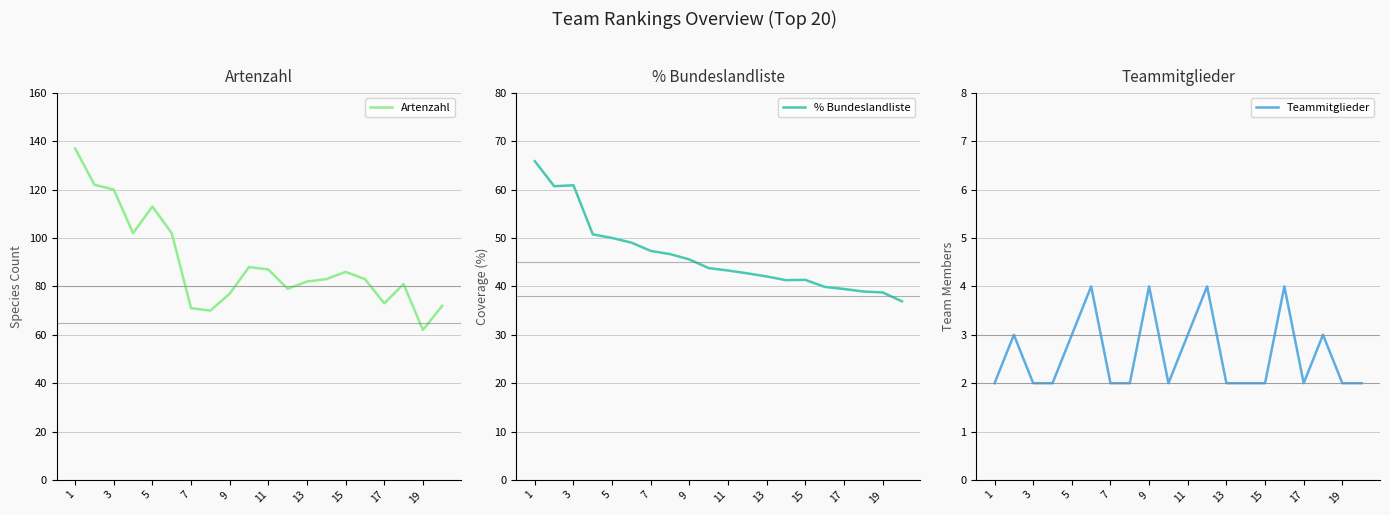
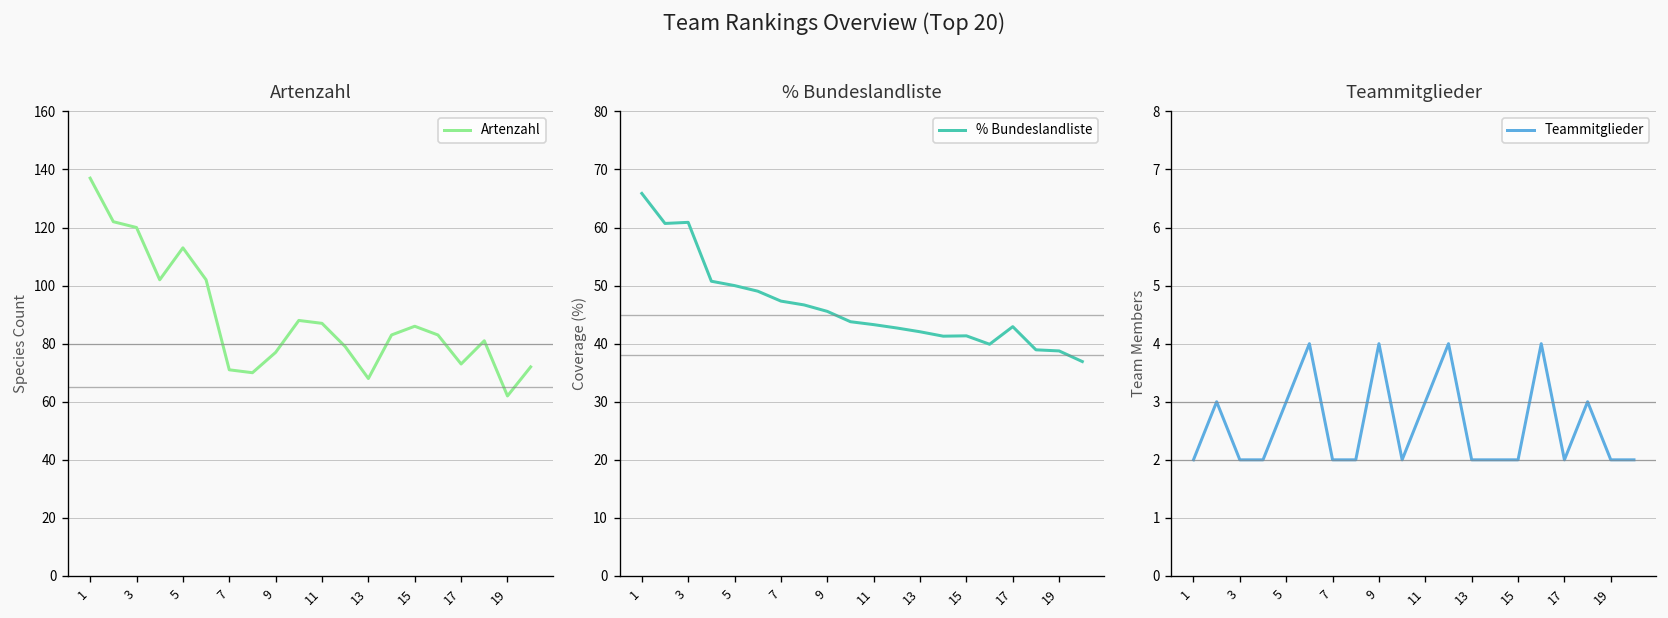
Artenzahl, 13: 82 -> 68
% Bundeslandliste, 17: 39 -> 43
